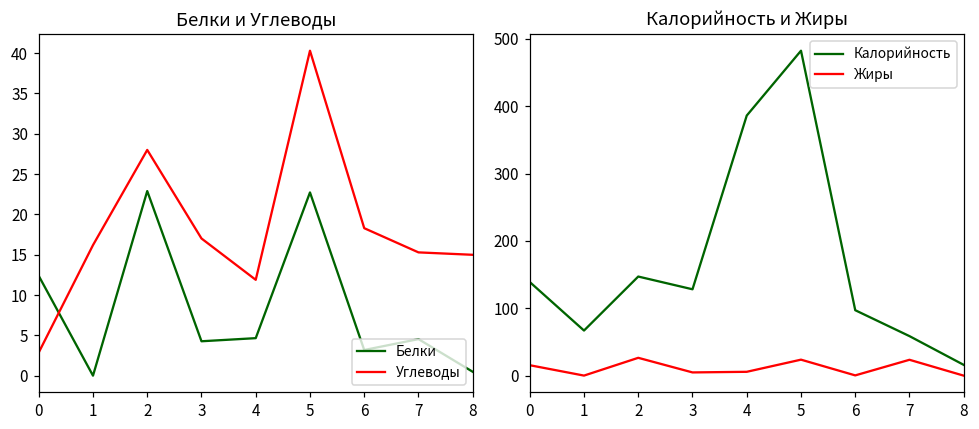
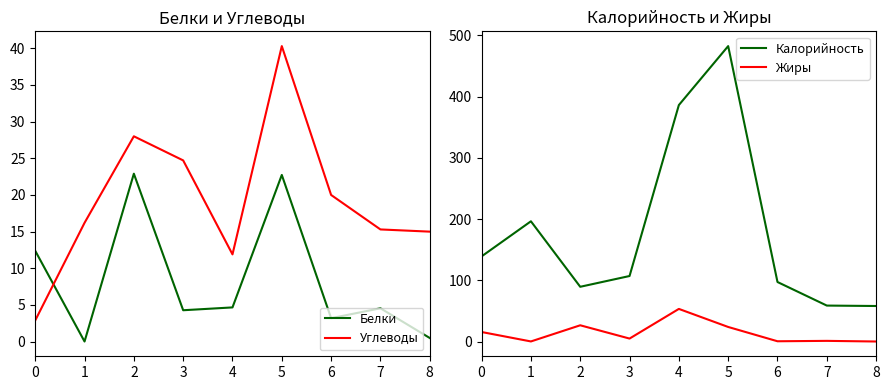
Белки и Углеводы, Углеводы, 3: 17 -> 25
Белки и Углеводы, Углеводы, 6: 18 -> 20
Калорийность и Жиры, Калорийность, 1: 70 -> 200
Калорийность и Жиры, Калорийность, 2: 150 -> 90
Калорийность и Жиры, Калорийность, 3: 130 -> 110
Калорийность и Жиры, Жиры, 4: 10 -> 50
Калорийность и Жиры, Жиры, 7: 20 -> 0
Калорийность и Жиры, Калорийность, 8: 20 -> 60
